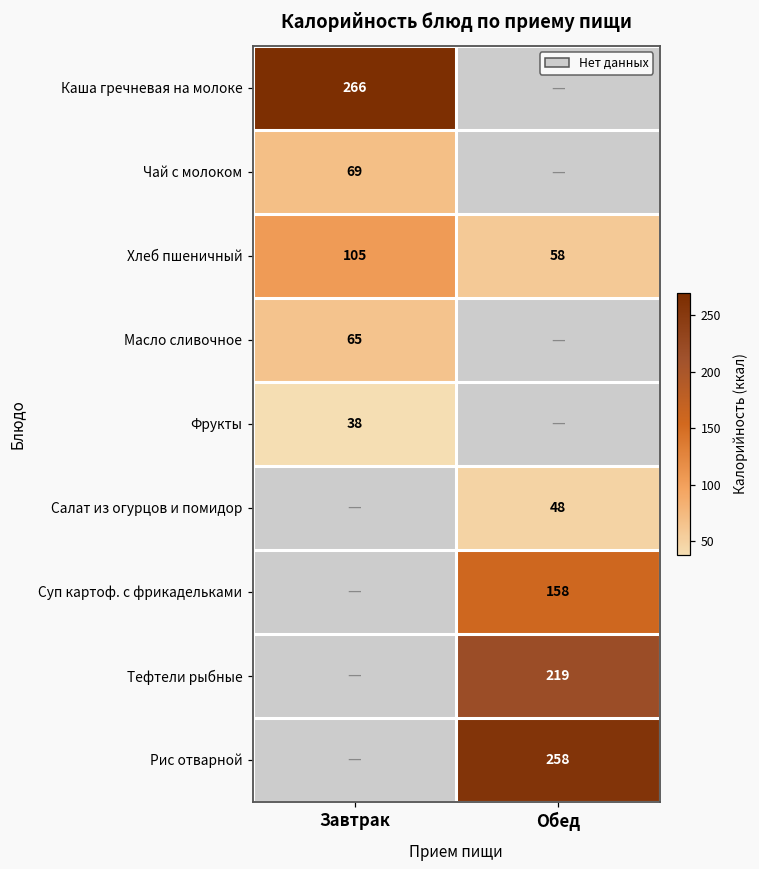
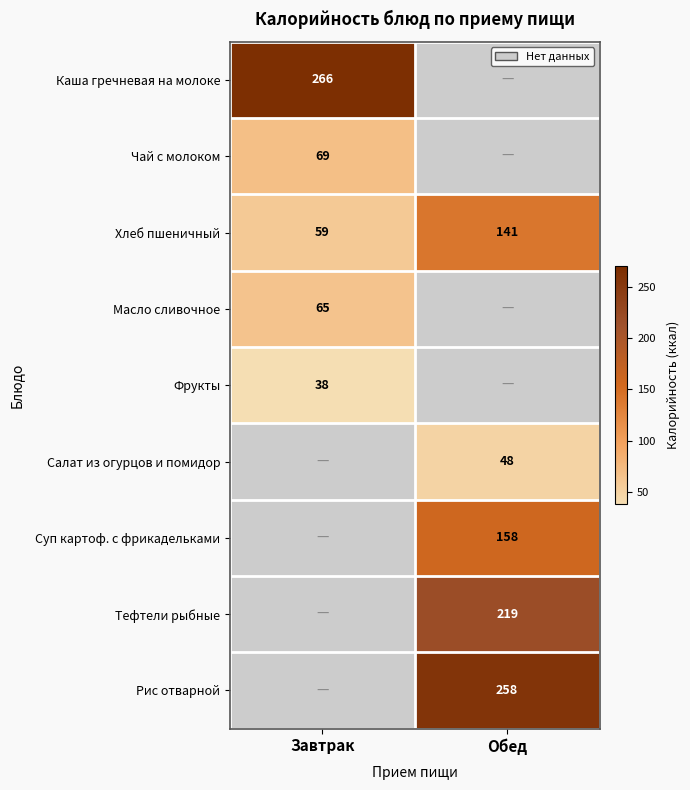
Хлеб пшеничный, Завтрак: 105 -> 59
Хлеб пшеничный, Обед: 58 -> 141
